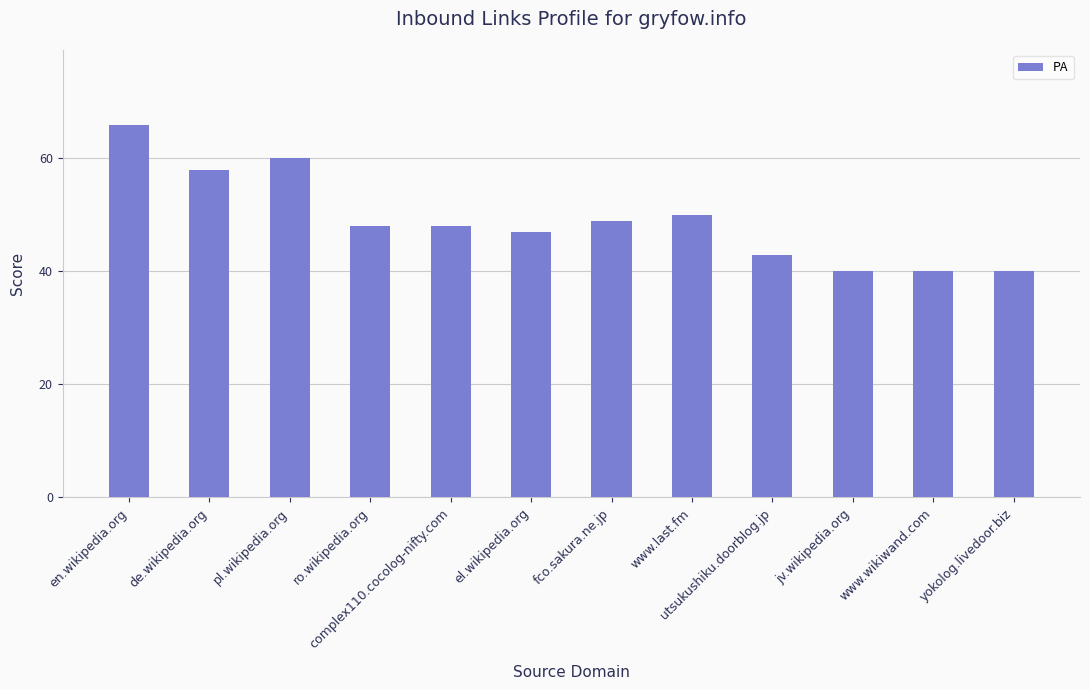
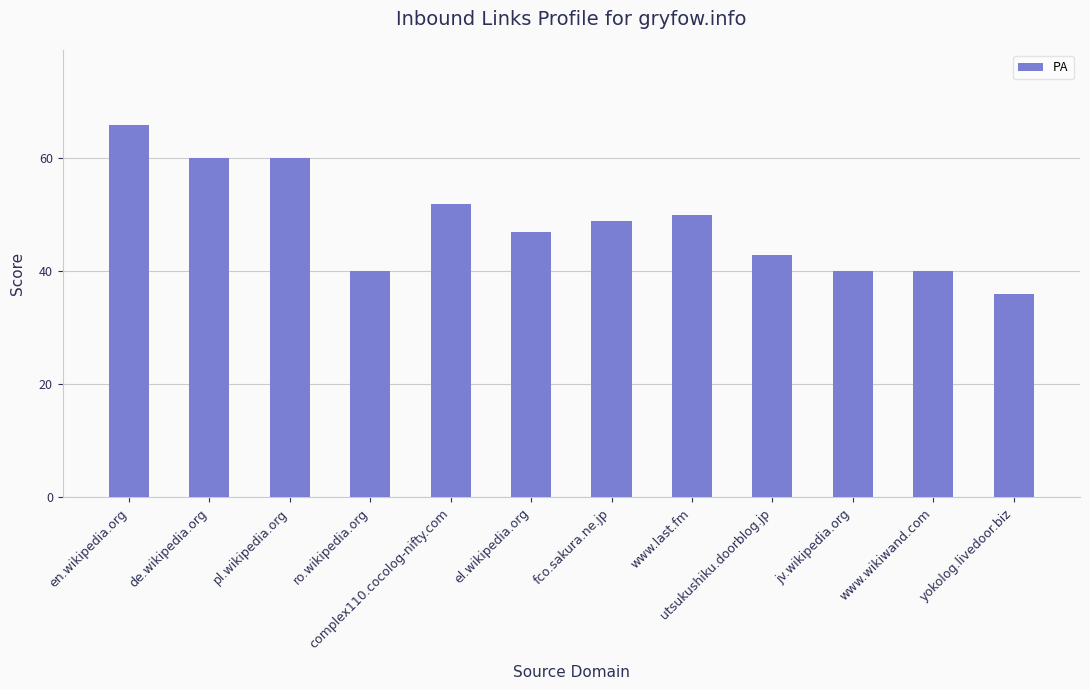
de.wikipedia.org: 58 -> 60
ro.wikipedia.org: 48 -> 40
complex110.cocolog-nifty.com: 48 -> 52
yokolog.livedoor.biz: 40 -> 36
